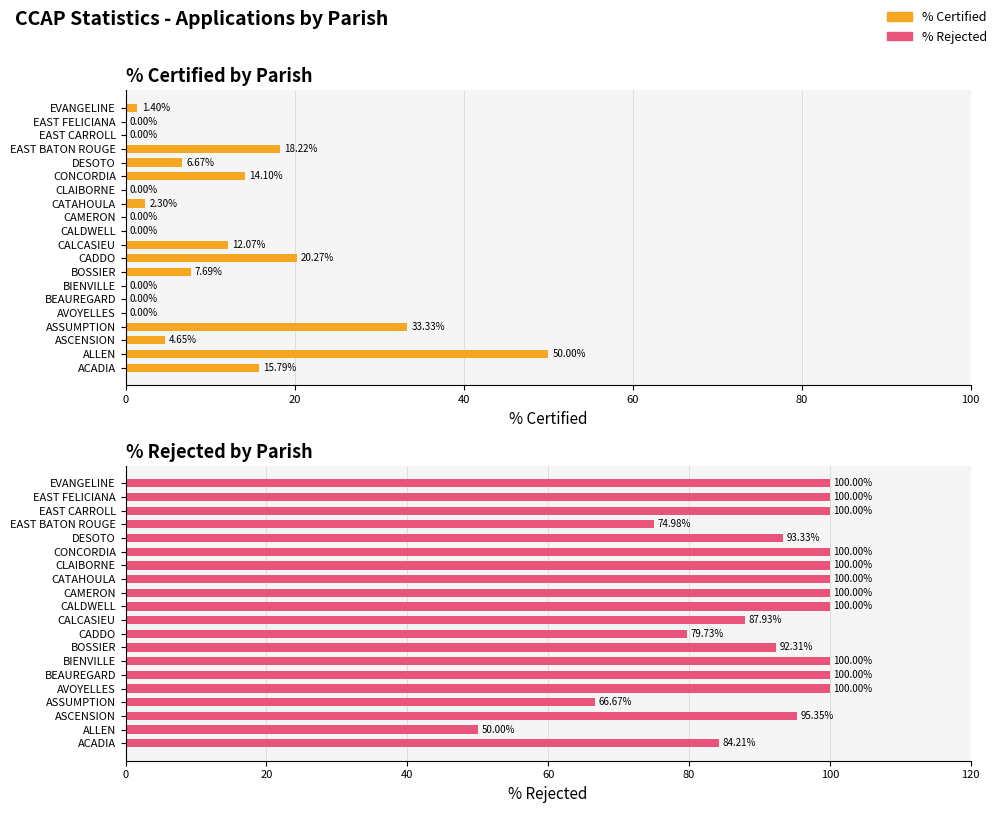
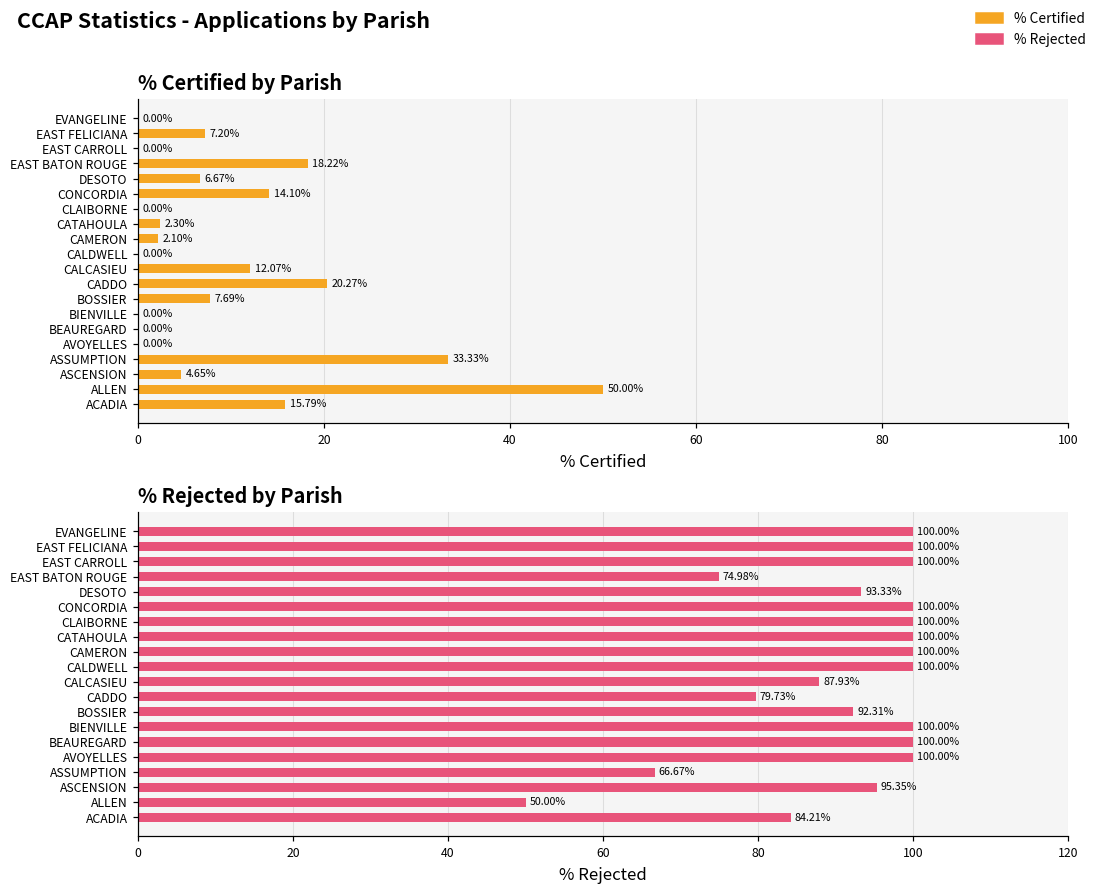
% Certified by Parish, EVANGELINE: 1.40% -> 0.00%
% Certified by Parish, EAST FELICIANA: 0.00% -> 7.20%
% Certified by Parish, CAMERON: 0.00% -> 2.10%
